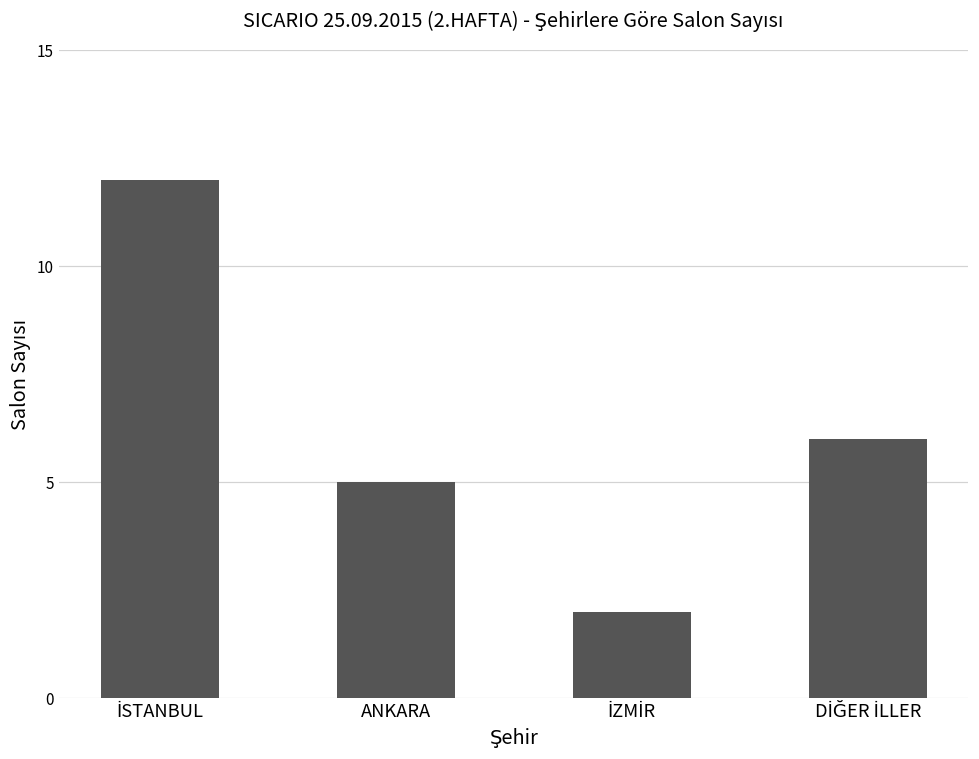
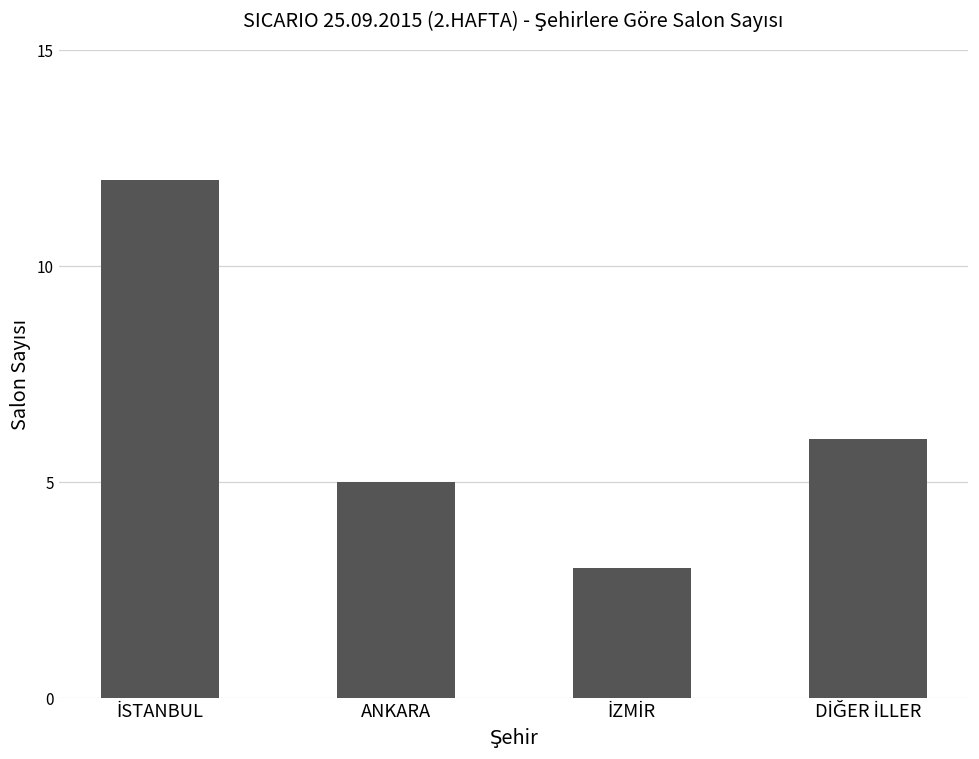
İZMİR: 2 -> 3
